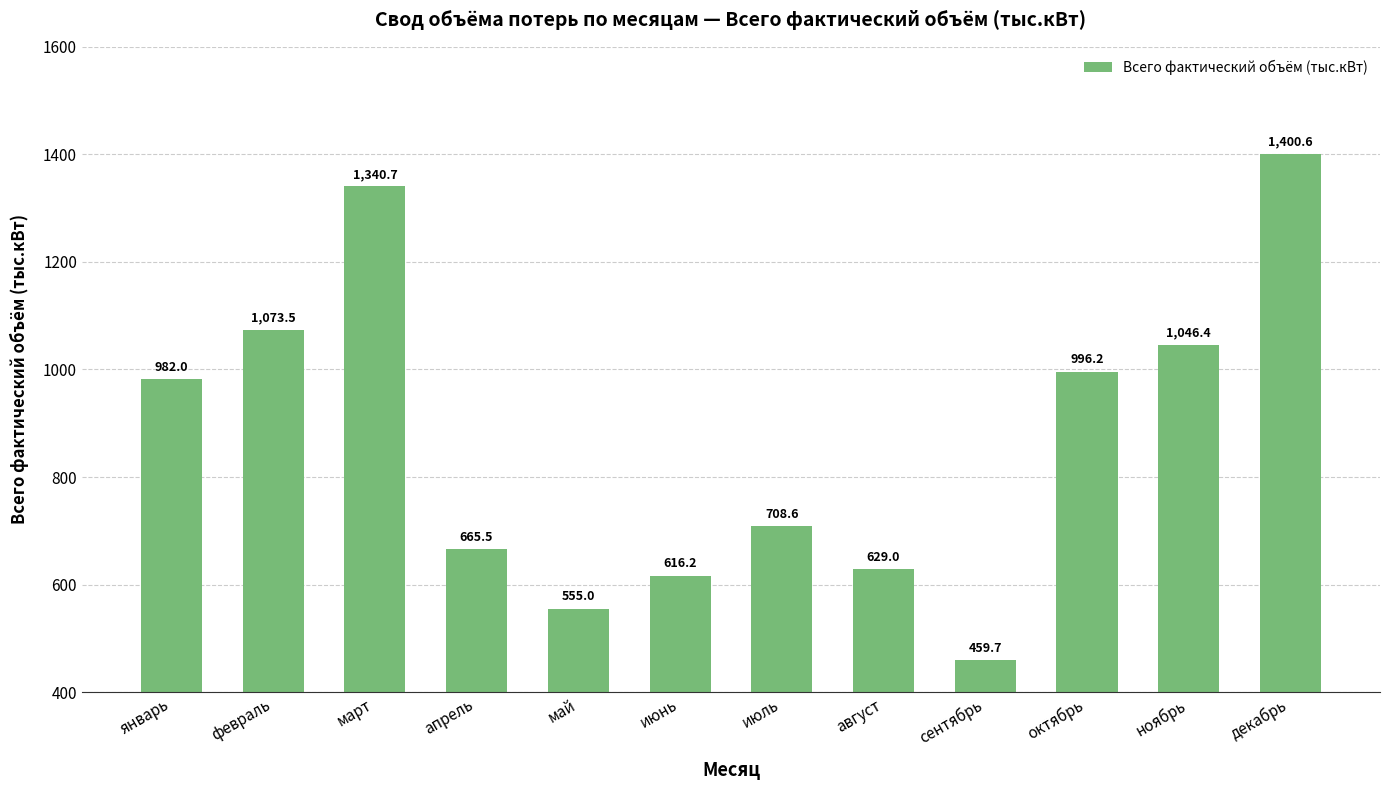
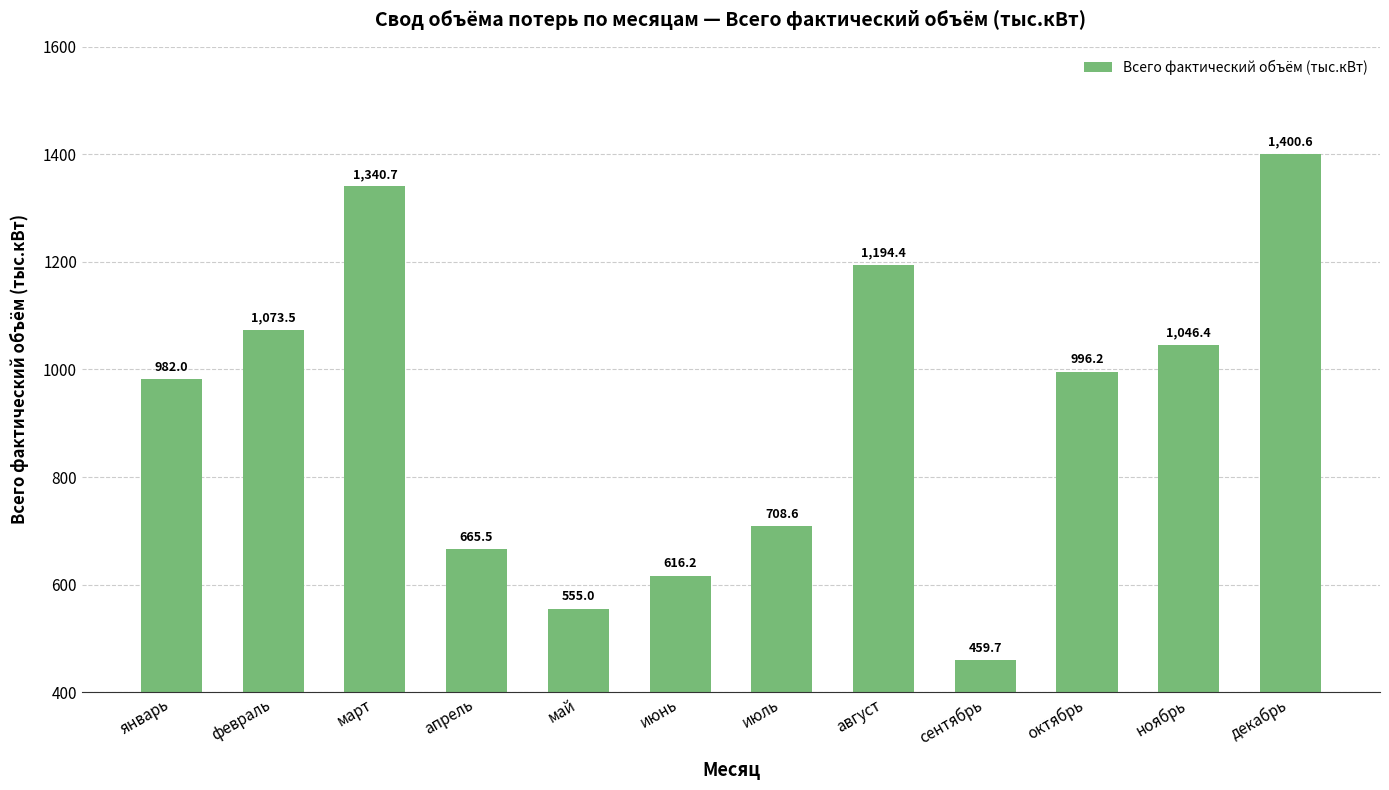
август: 629.0 -> 1,194.4
